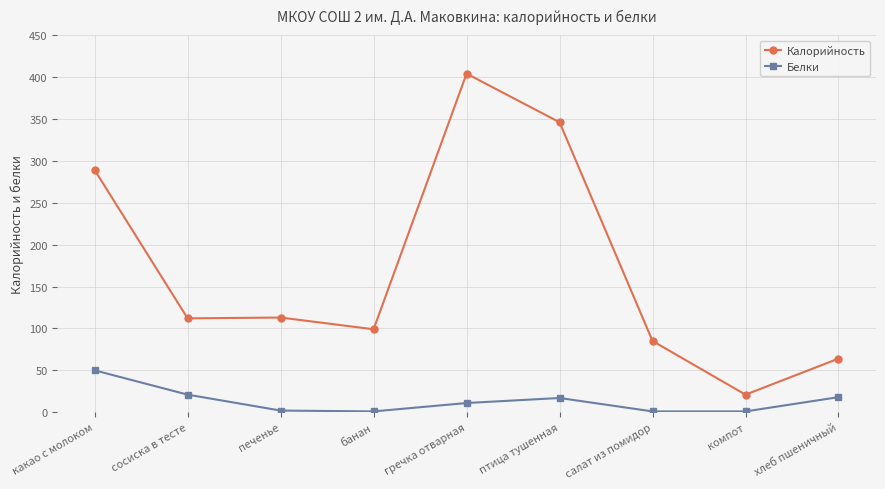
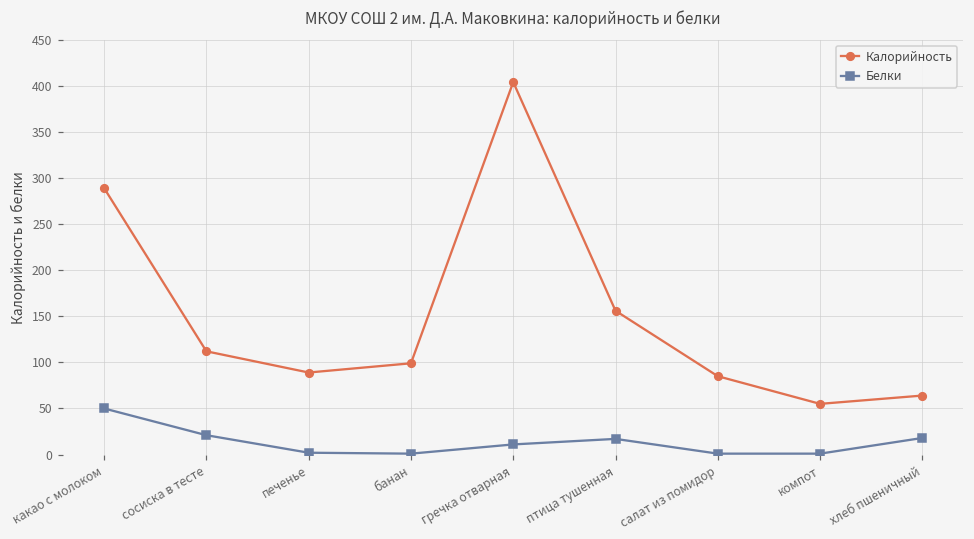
Калорийность, печенье: 110 -> 90
Калорийность, птица тушенная: 350 -> 160
Калорийность, компот: 20 -> 60
